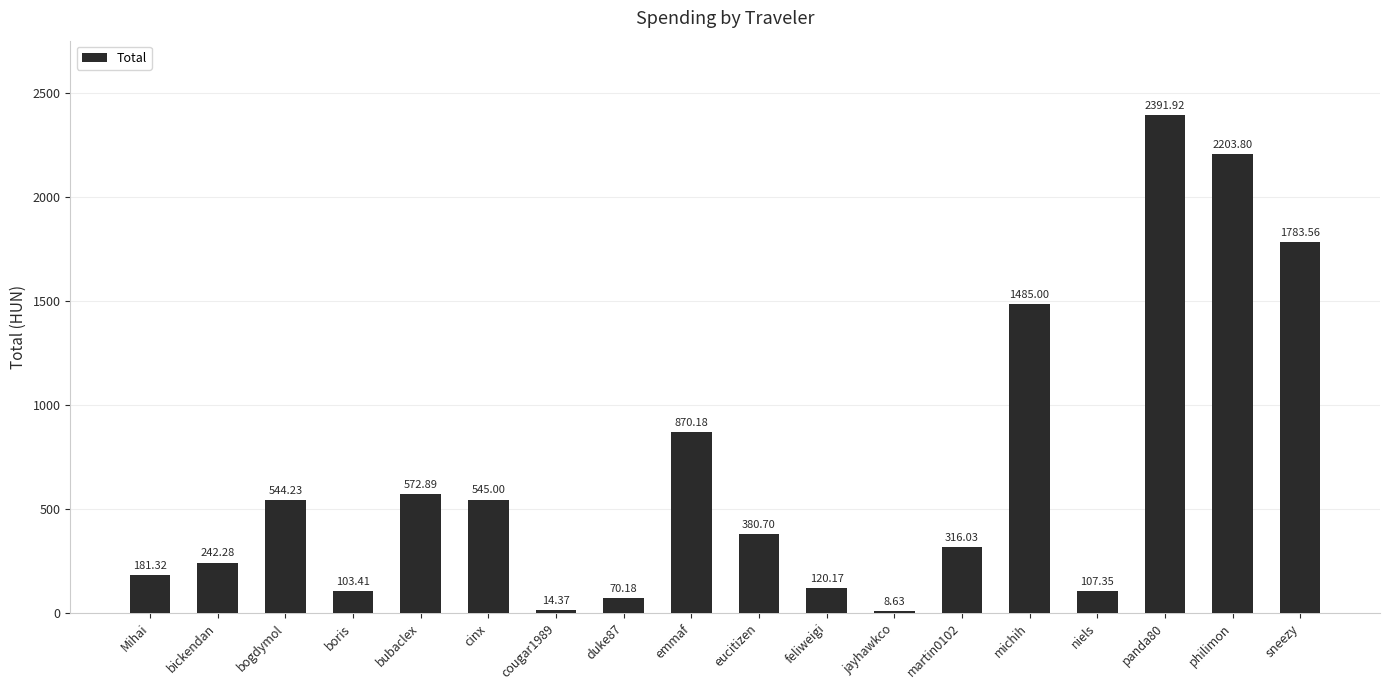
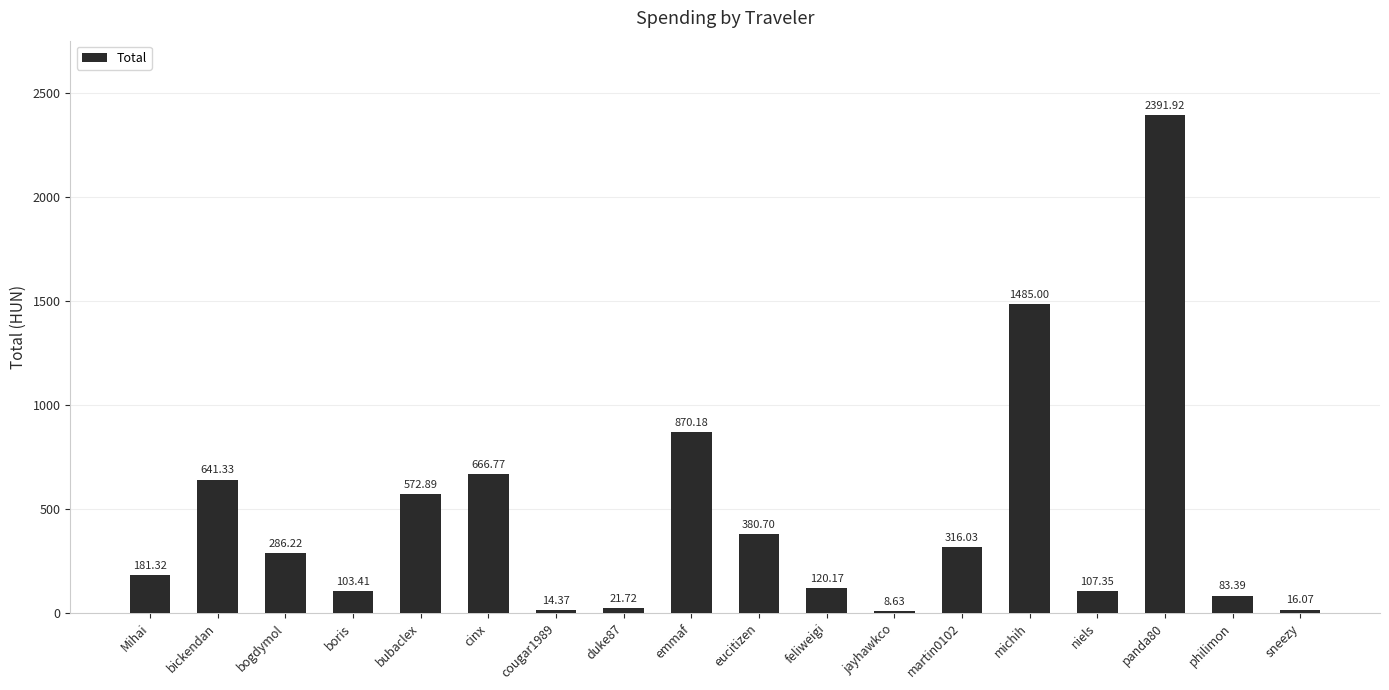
bickendan: 242.28 -> 641.33
bogdymol: 544.23 -> 286.22
cinx: 545.00 -> 666.77
duke87: 70.18 -> 21.72
philimon: 2203.80 -> 83.39
sneezy: 1783.56 -> 16.07
